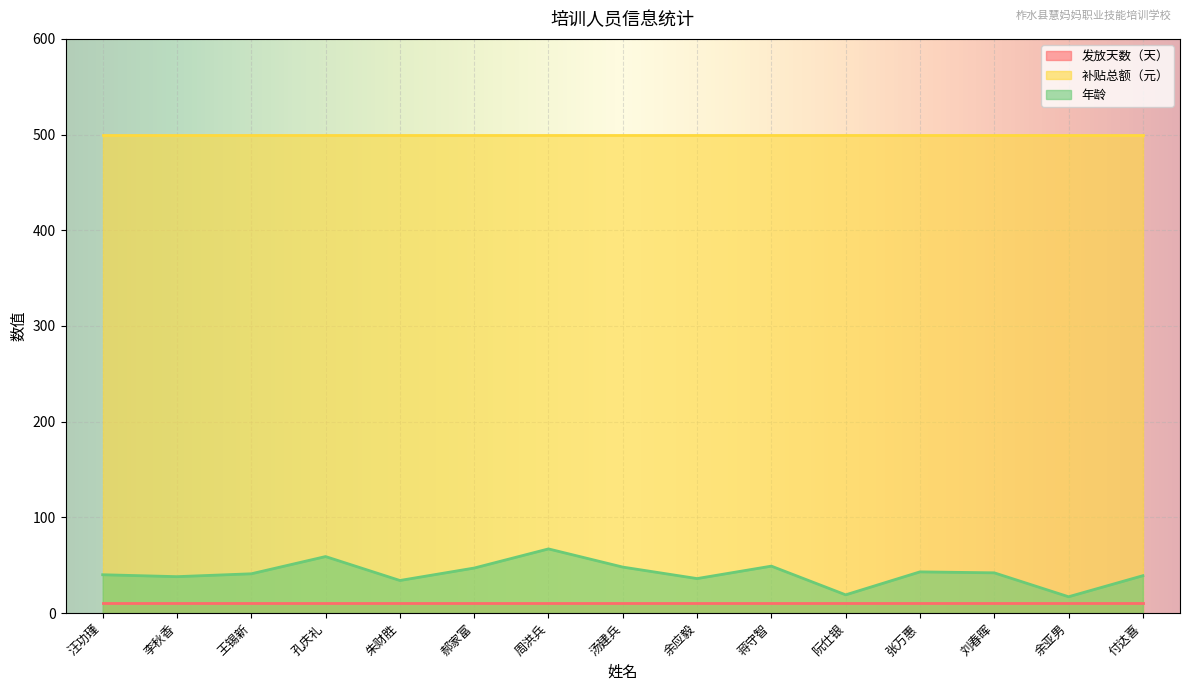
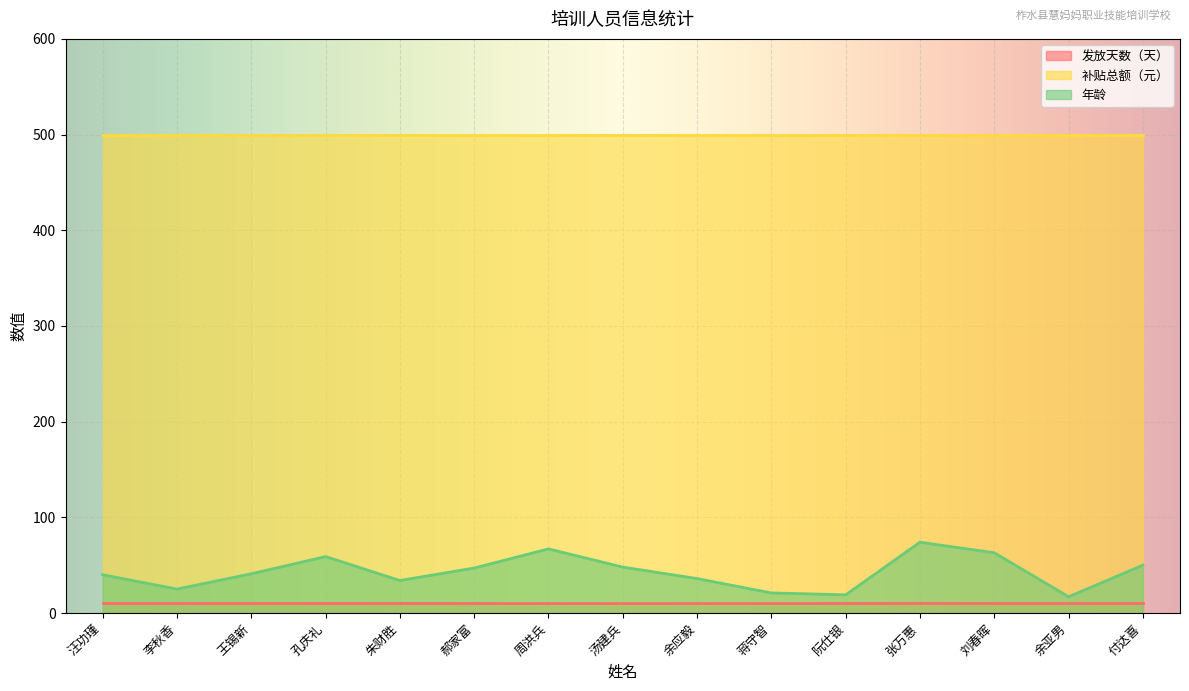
年龄, 李秋香: 40 -> 30
年龄, 蒋守智: 50 -> 20
年龄, 张万惠: 40 -> 70
年龄, 刘春晖: 40 -> 60
年龄, 付达喜: 40 -> 50
